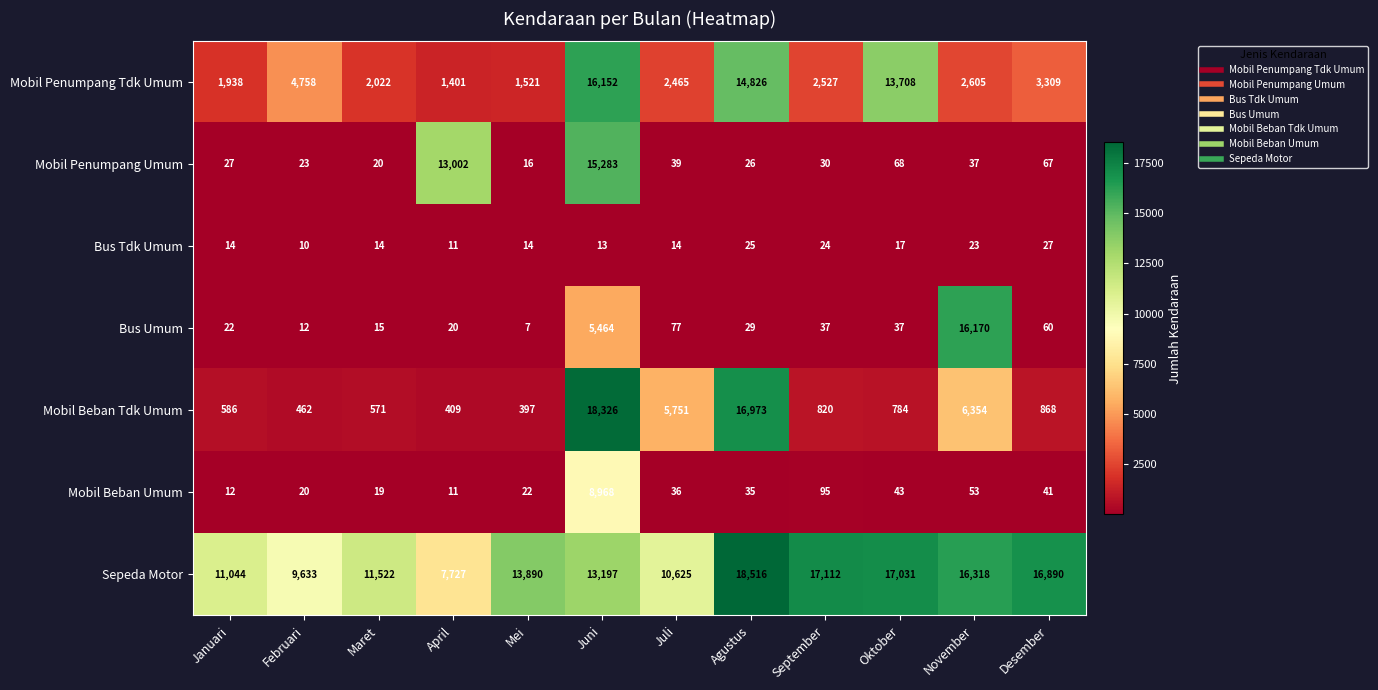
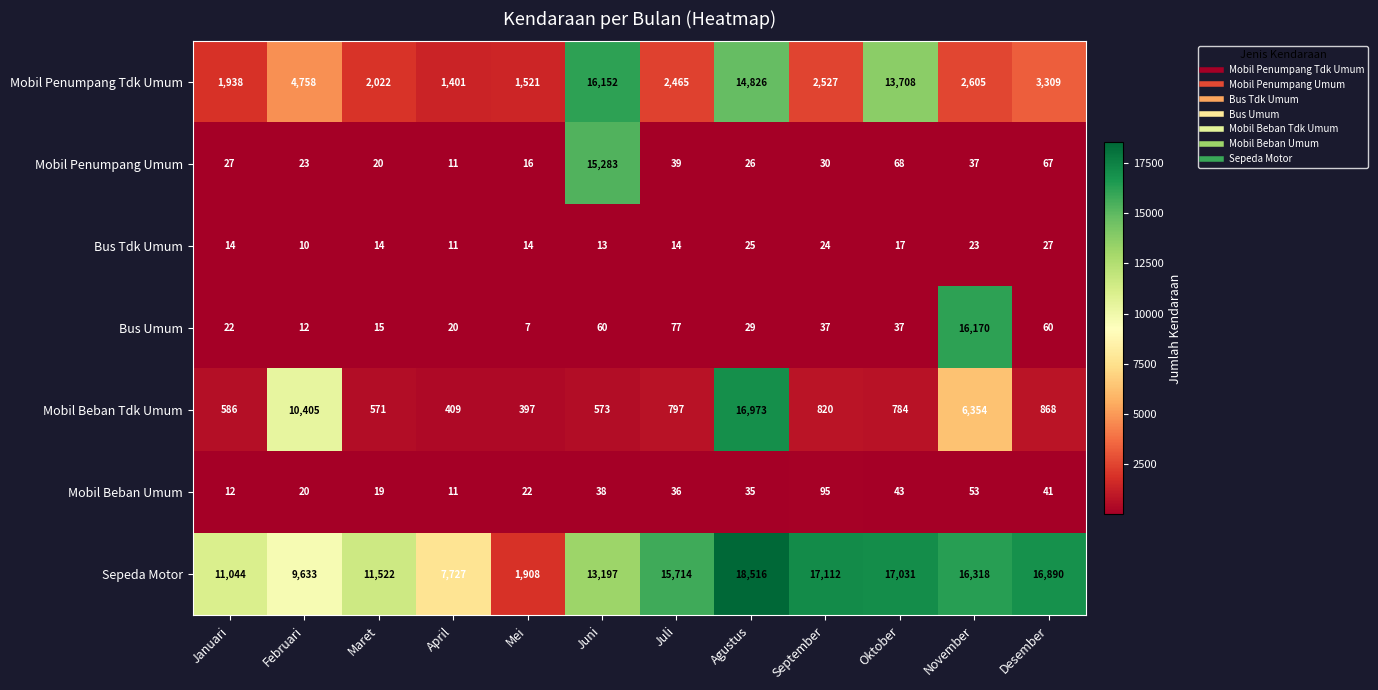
Mobil Penumpang Umum, April: 13,002 -> 11
Bus Umum, Juni: 5,464 -> 60
Mobil Beban Tdk Umum, Februari: 462 -> 10,405
Mobil Beban Tdk Umum, Juni: 18,326 -> 573
Mobil Beban Tdk Umum, Juli: 5,751 -> 797
Mobil Beban Umum, Juni: 8,968 -> 38
Sepeda Motor, Mei: 13,890 -> 1,908
Sepeda Motor, Juli: 10,625 -> 15,714
